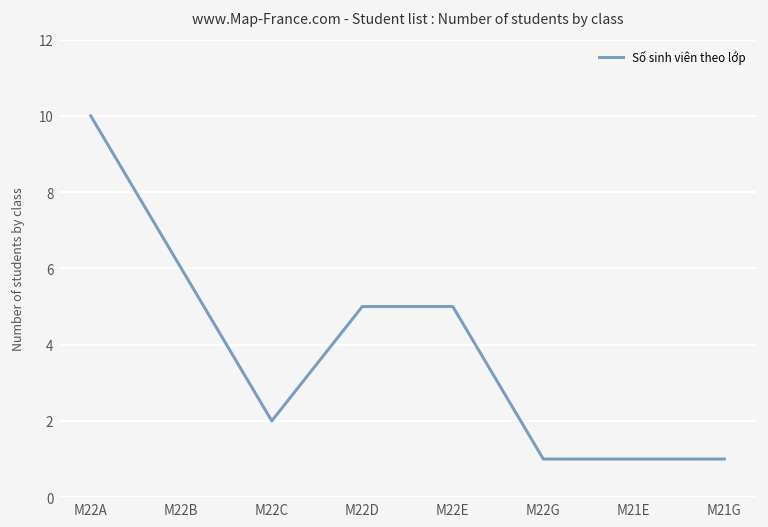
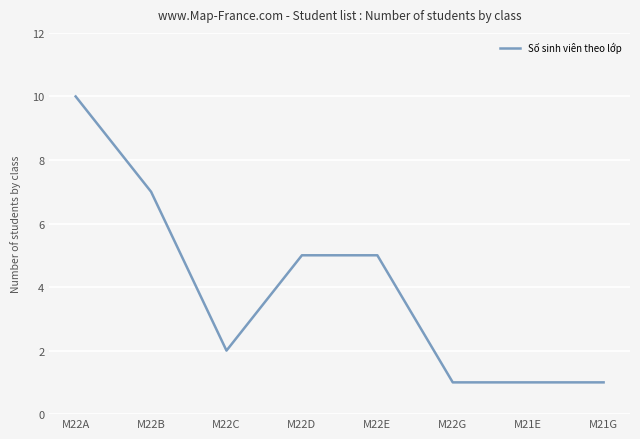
M22B: 6 -> 7
